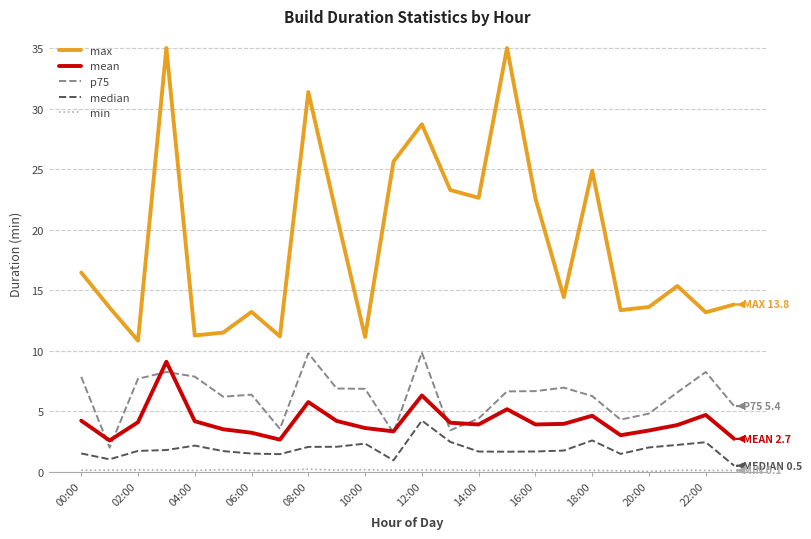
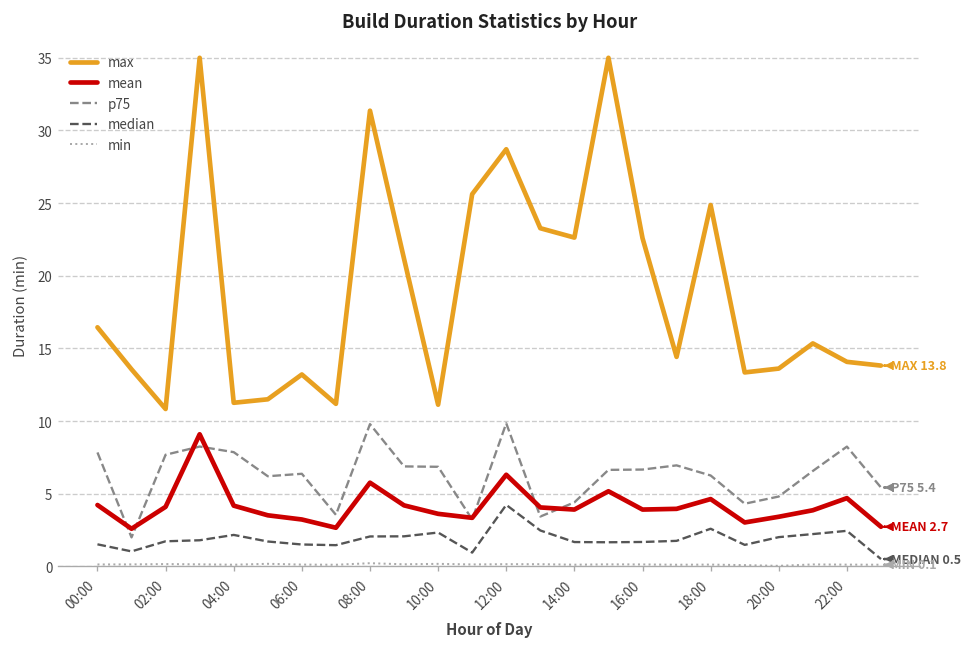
max, 22:00: 13.2 -> 14.1
